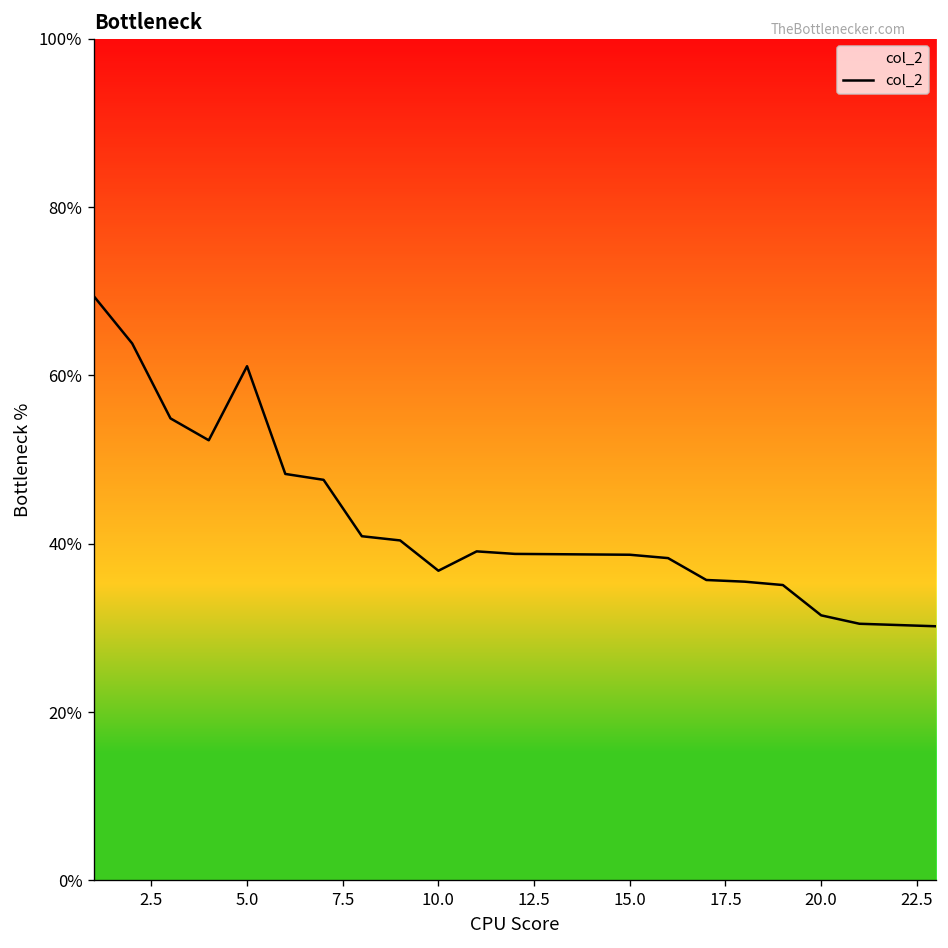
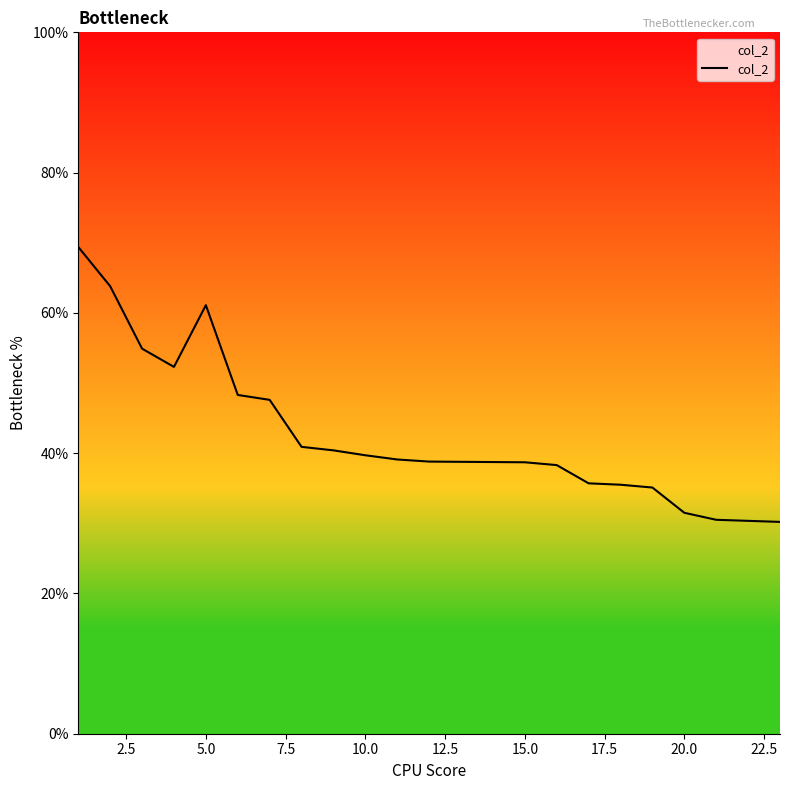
10.0: 37% -> 40%
